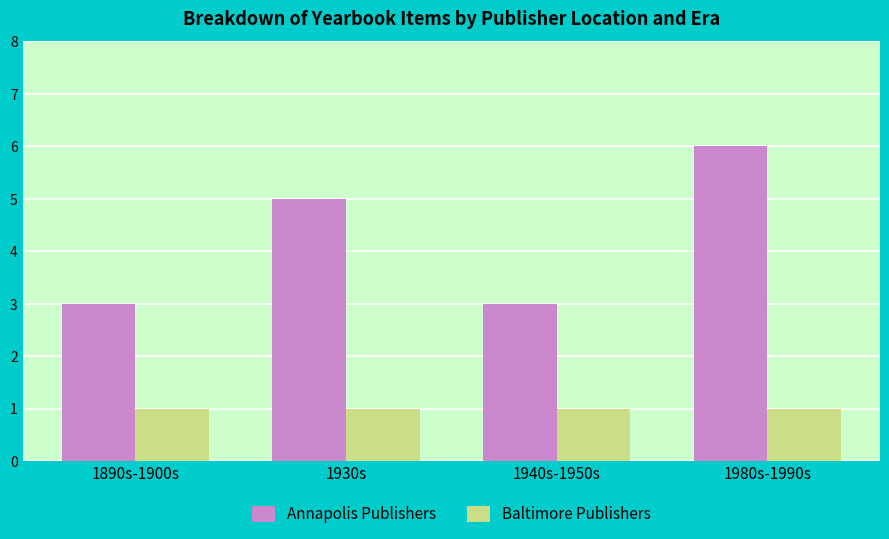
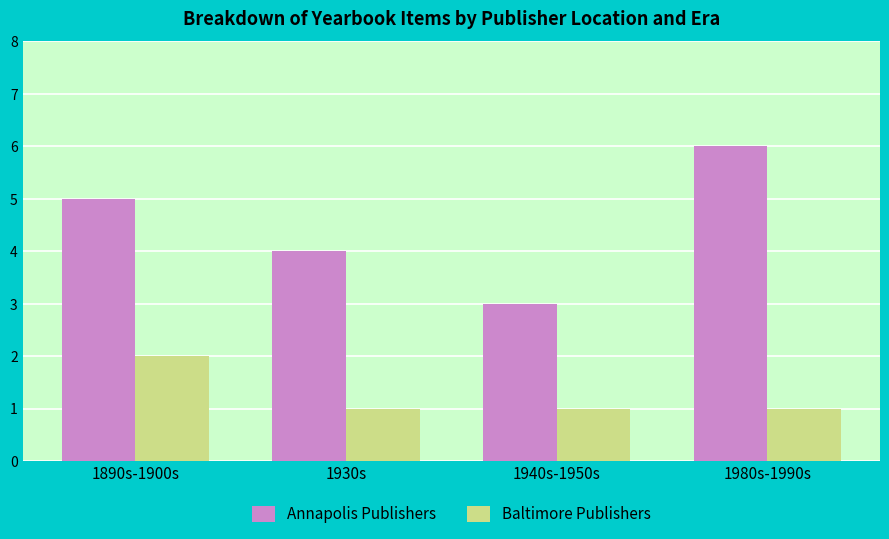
Annapolis Publishers, 1890s-1900s: 3 -> 5
Baltimore Publishers, 1890s-1900s: 1 -> 2
Annapolis Publishers, 1930s: 5 -> 4
